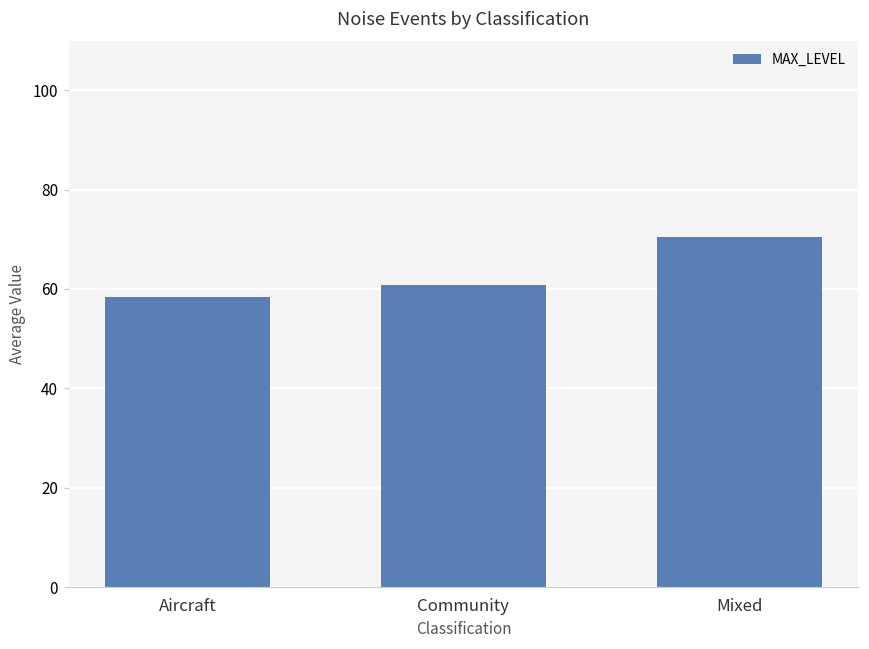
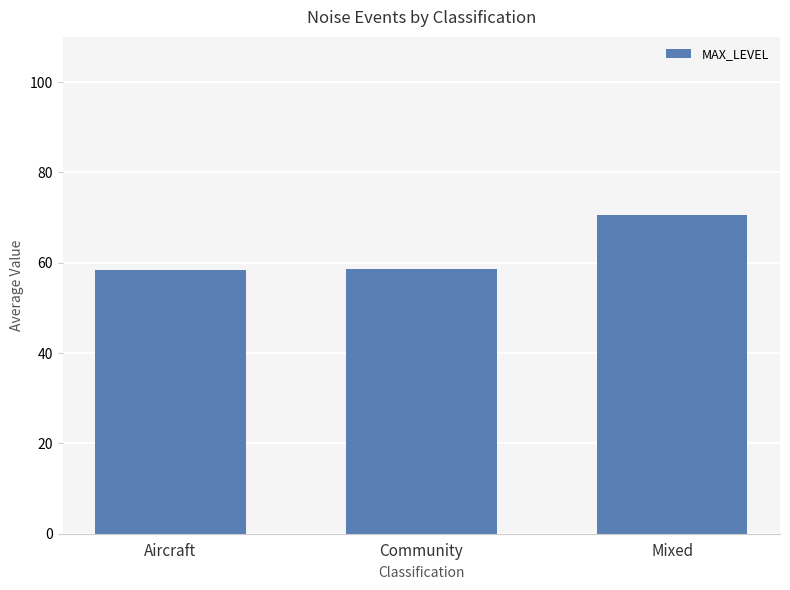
Community: 61 -> 59
